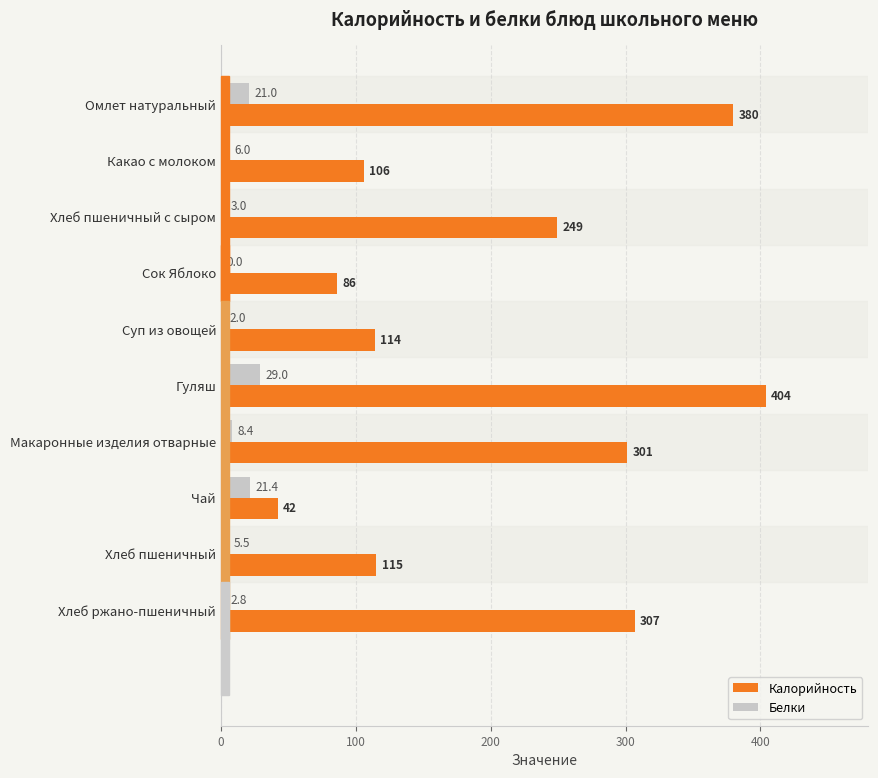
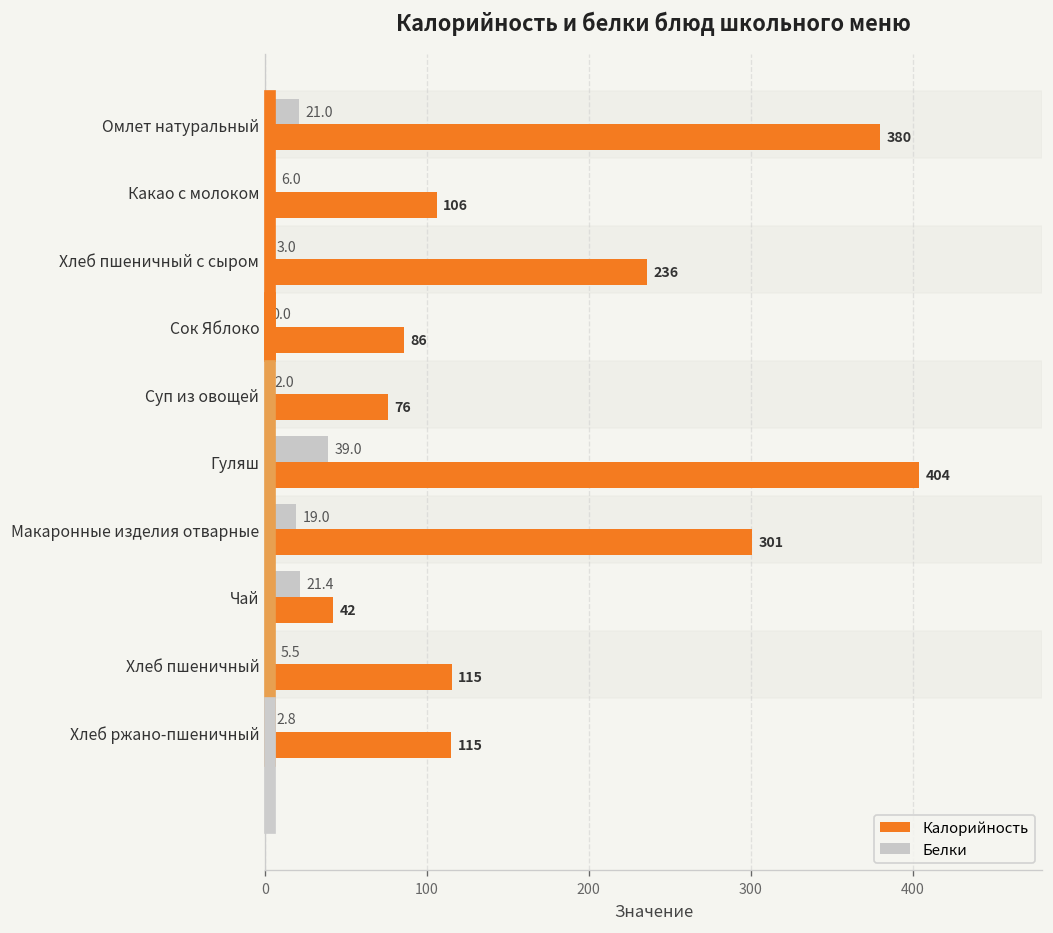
Калорийность, Хлеб пшеничный с сыром: 249 -> 236
Калорийность, Суп из овощей: 114 -> 76
Белки, Гуляш: 29.0 -> 39.0
Белки, Макаронные изделия отварные: 8.4 -> 19.0
Калорийность, Хлеб ржано-пшеничный: 307 -> 115
